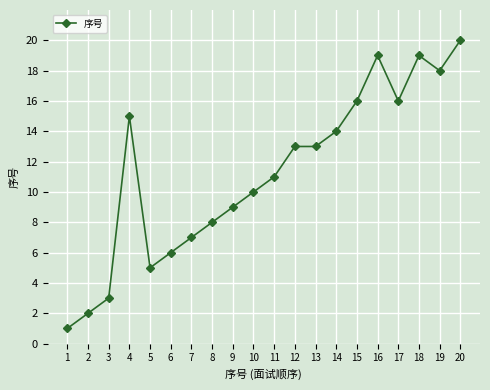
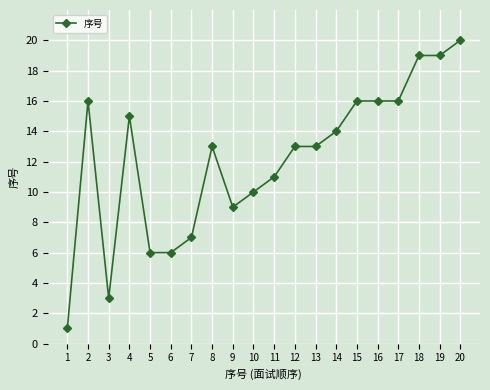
2: 2 -> 16
5: 5 -> 6
8: 8 -> 13
16: 19 -> 16
19: 18 -> 19
